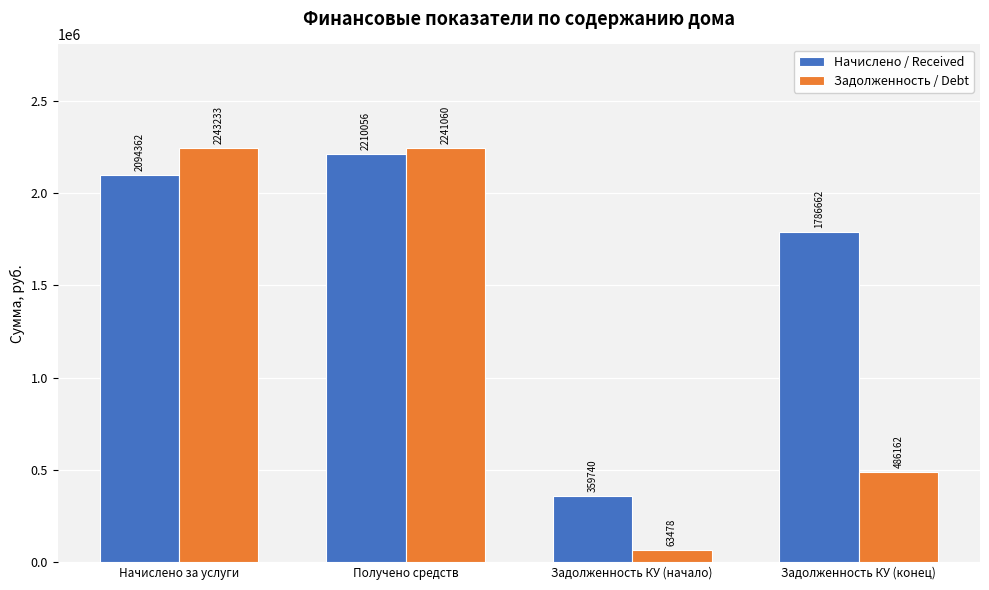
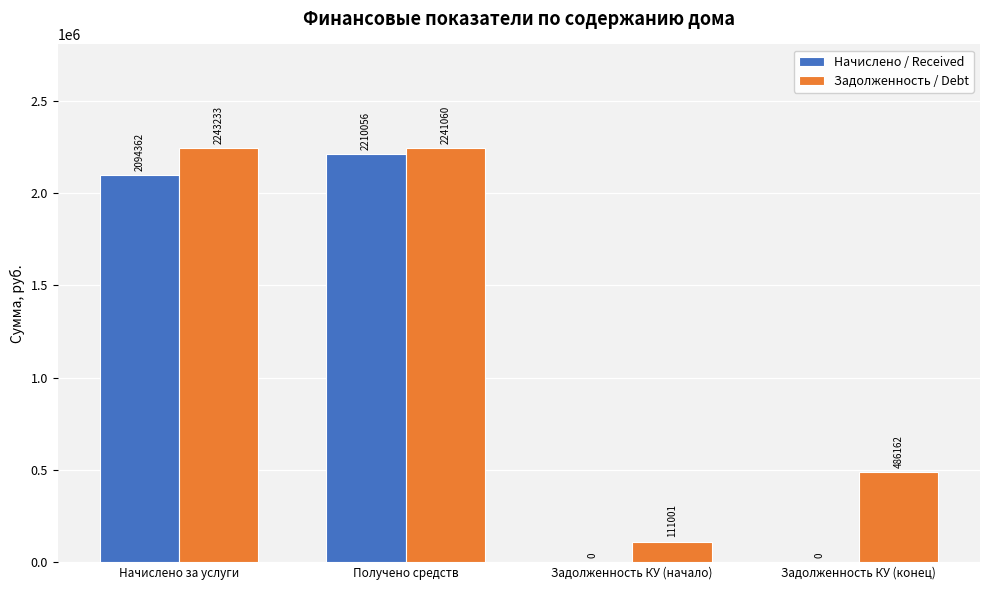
Начислено / Received, Задолженность КУ (начало): 359740 -> 0
Задолженность / Debt, Задолженность КУ (начало): 63478 -> 111001
Начислено / Received, Задолженность КУ (конец): 1786662 -> 0
